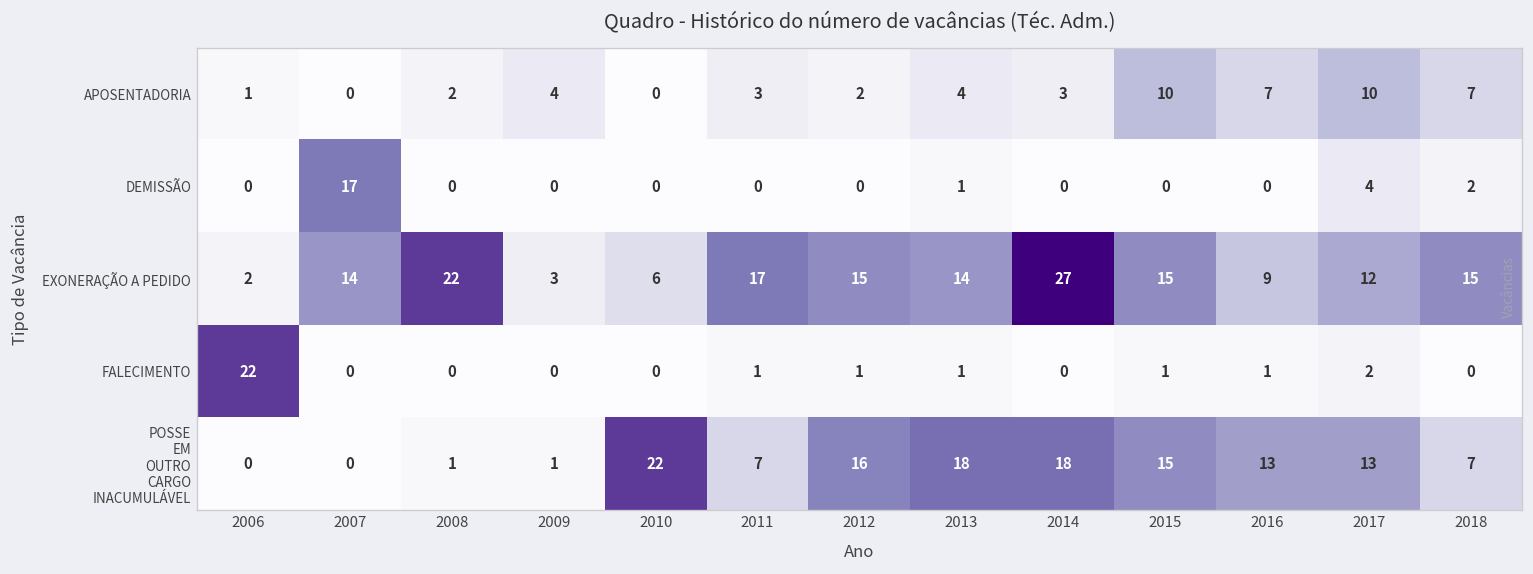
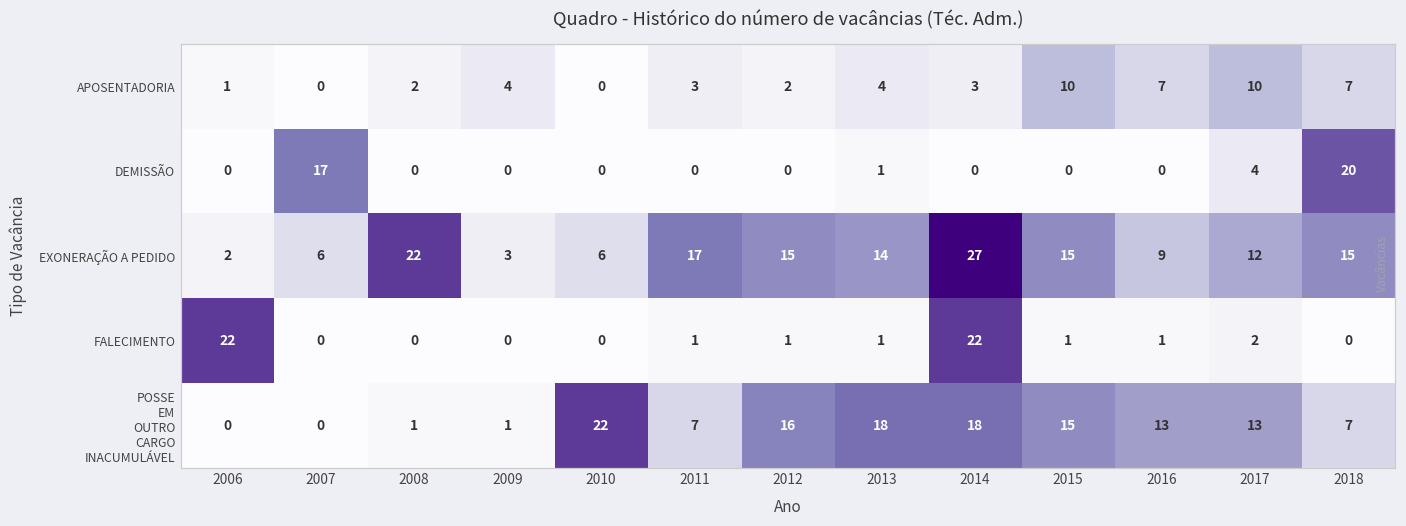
DEMISSÃO, 2018: 2 -> 20
EXONERAÇÃO A PEDIDO, 2007: 14 -> 6
FALECIMENTO, 2014: 0 -> 22
